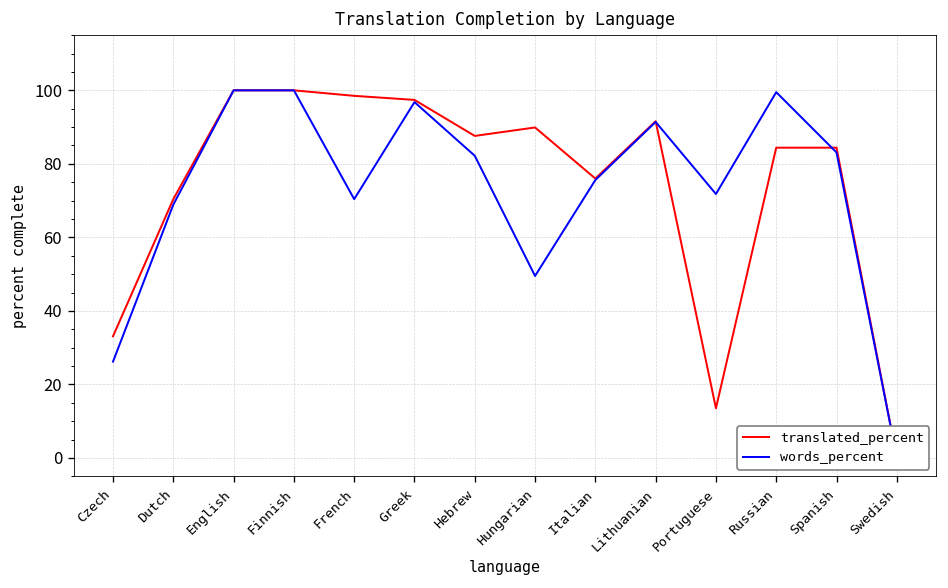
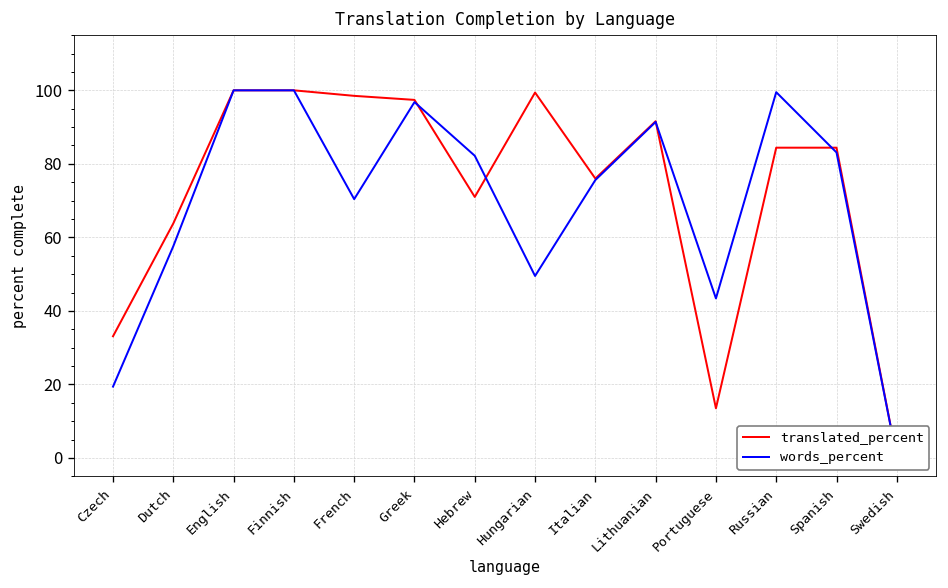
words_percent, Czech: 26 -> 19
translated_percent, Dutch: 70 -> 64
words_percent, Dutch: 69 -> 58
translated_percent, Hebrew: 88 -> 71
translated_percent, Hungarian: 90 -> 99
words_percent, Portuguese: 72 -> 43
